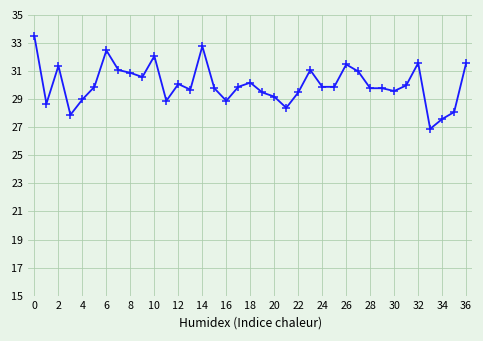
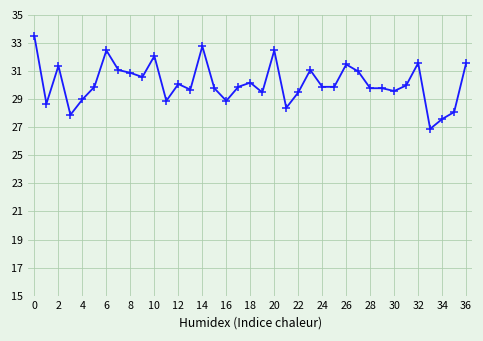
20: 29.2 -> 32.5
